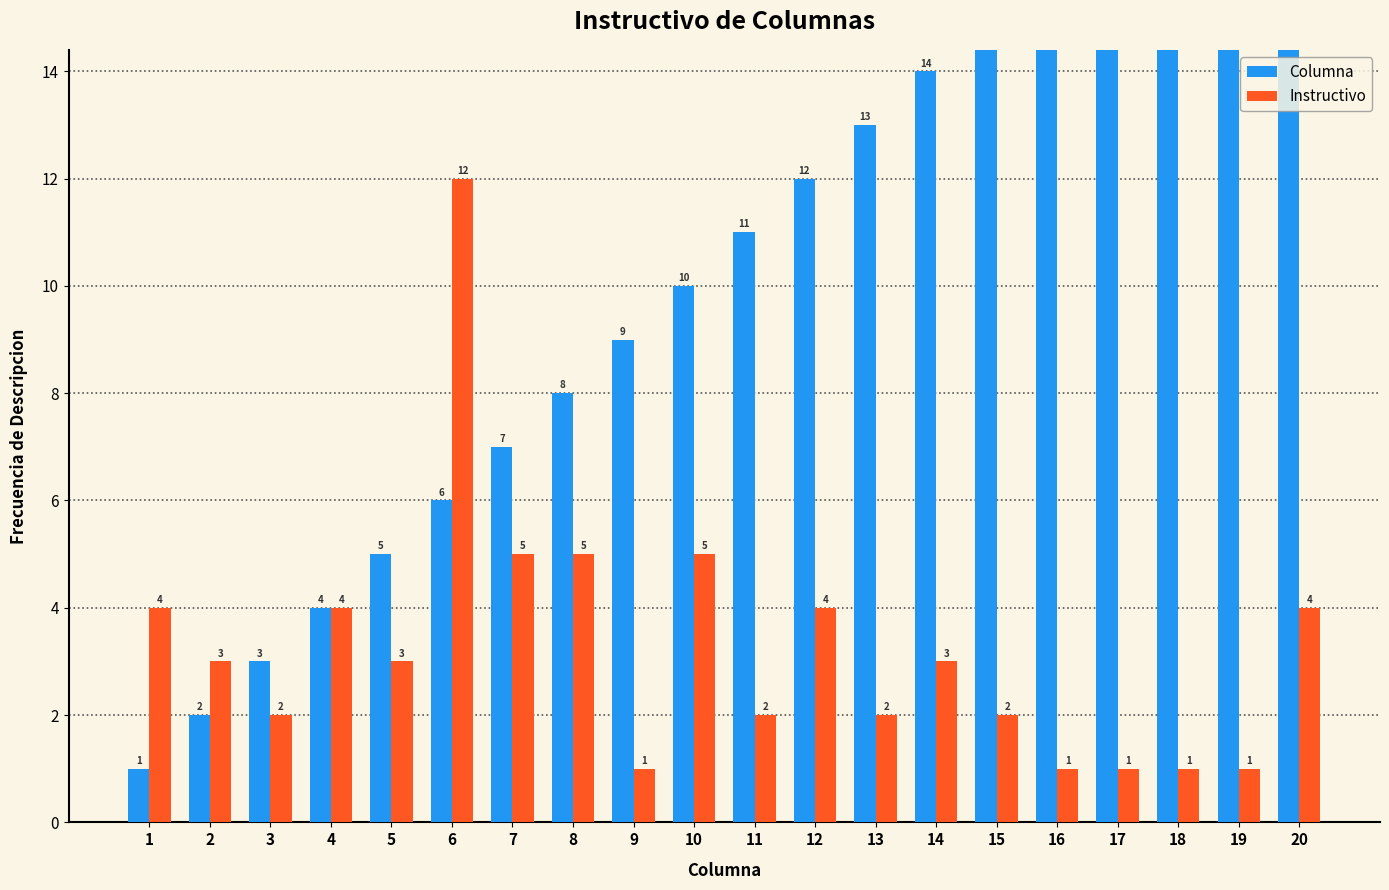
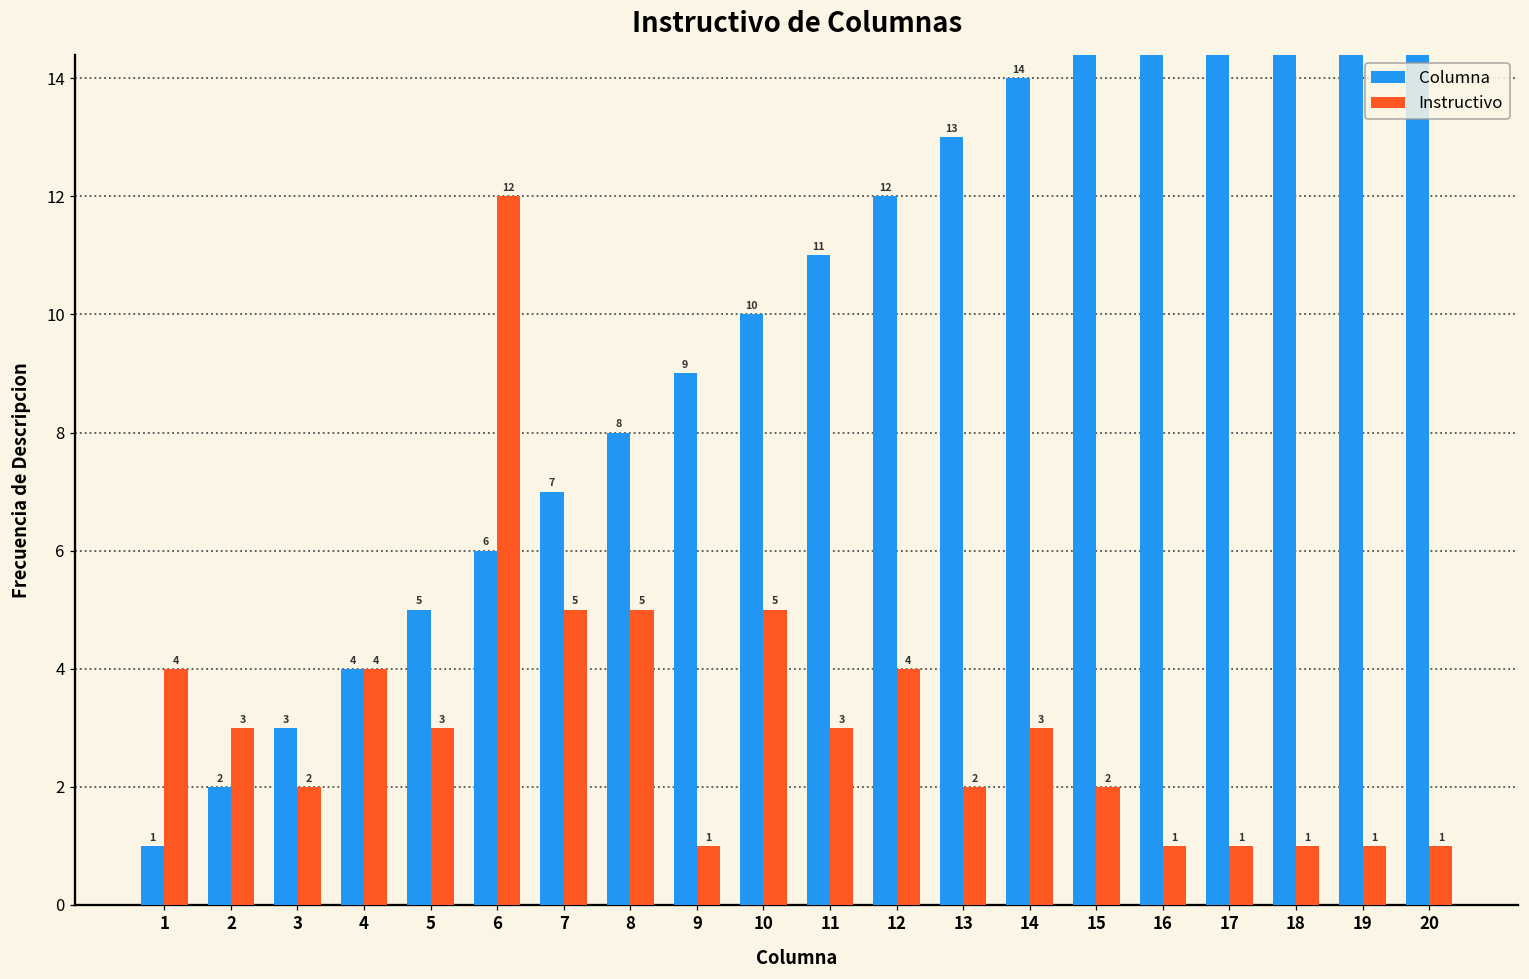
Instructivo, 11: 2 -> 3
Instructivo, 20: 4 -> 1
